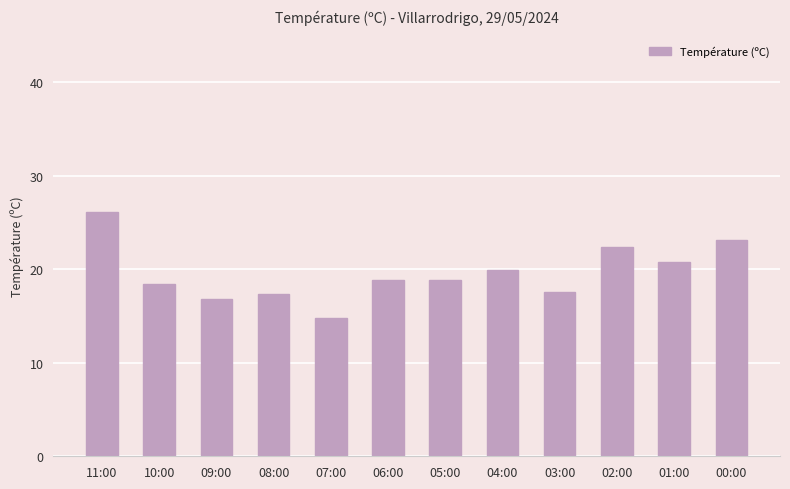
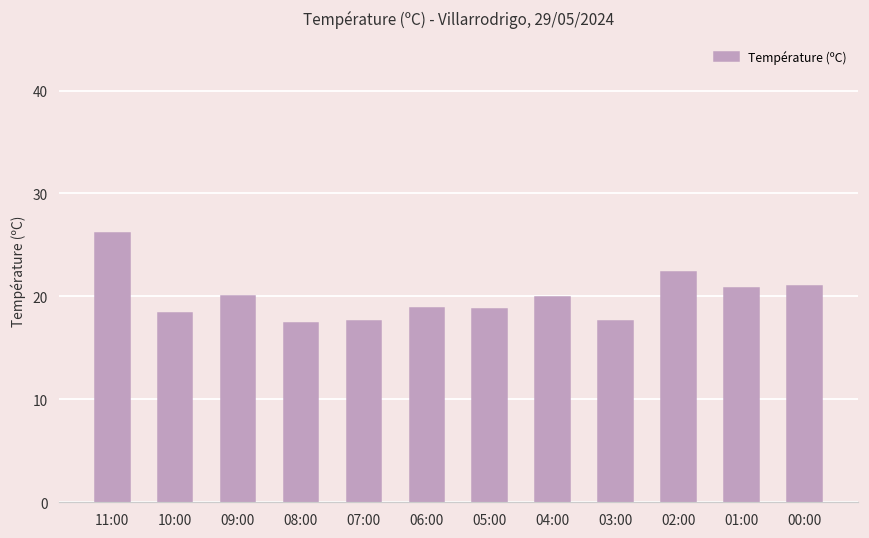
09:00: 17 -> 20
07:00: 15 -> 18
00:00: 23 -> 21
